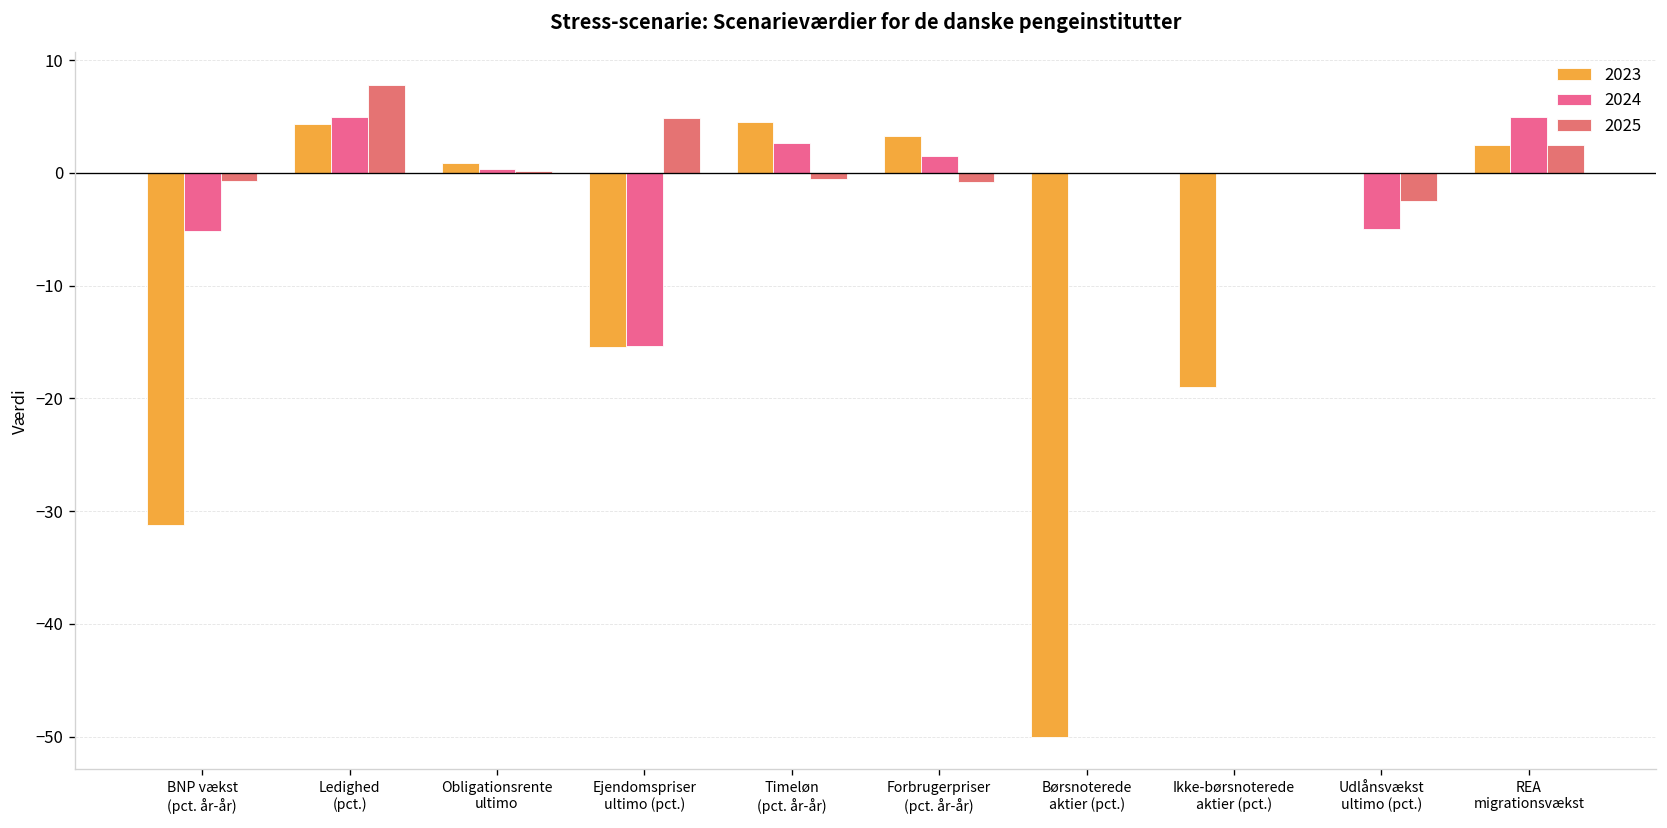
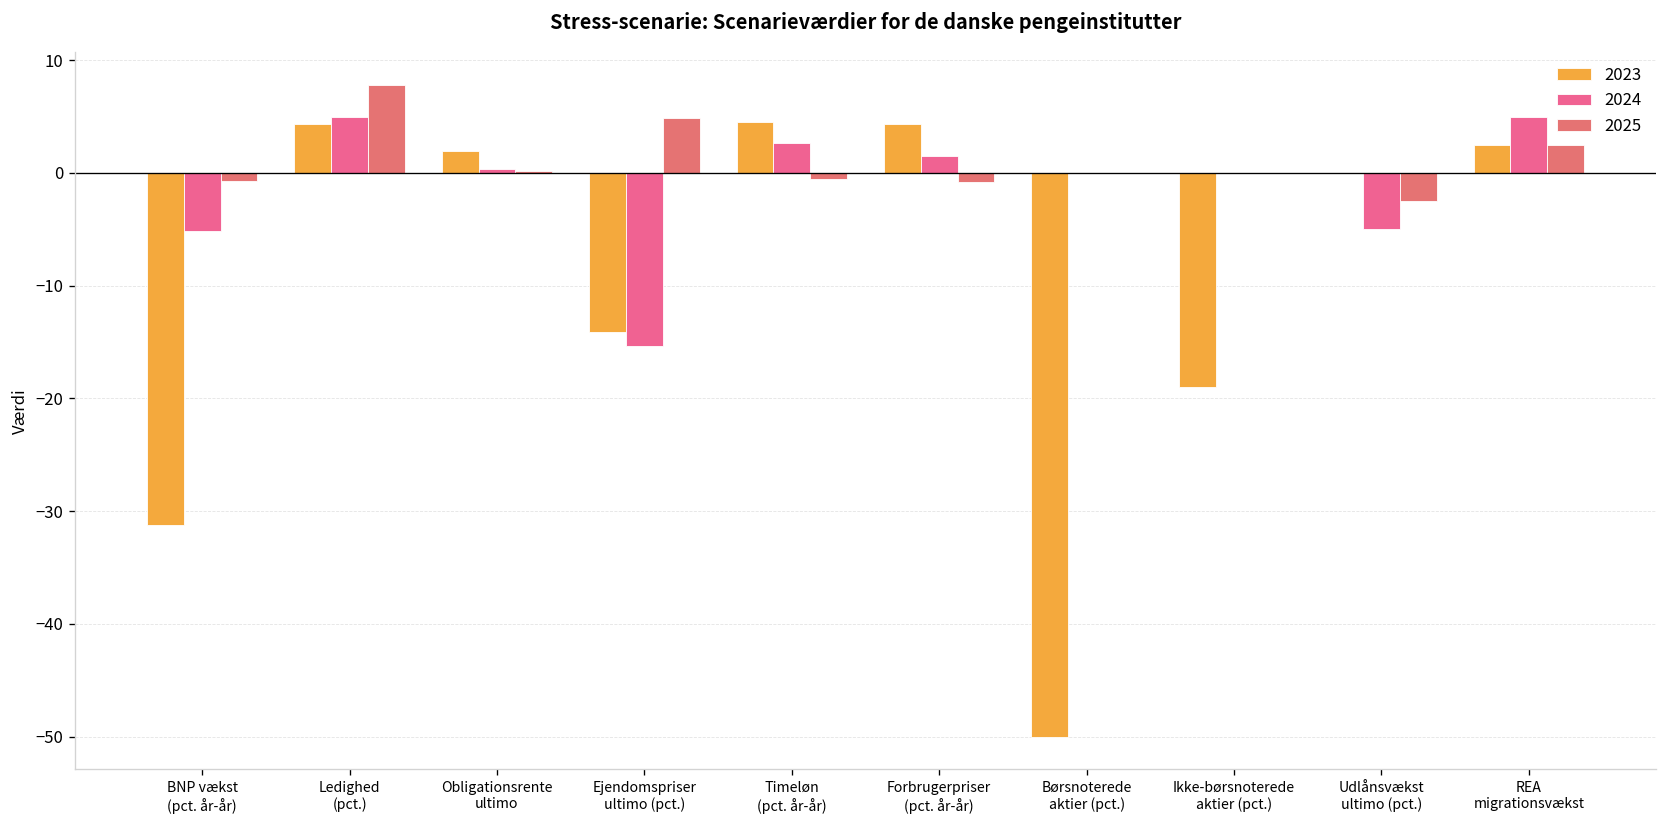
2023, Obligationsrente ultimo: 1 -> 2
2023, Ejendomspriser ultimo (pct.): -15 -> -14
2023, Forbrugerpriser (pct. år-år): 3 -> 4
